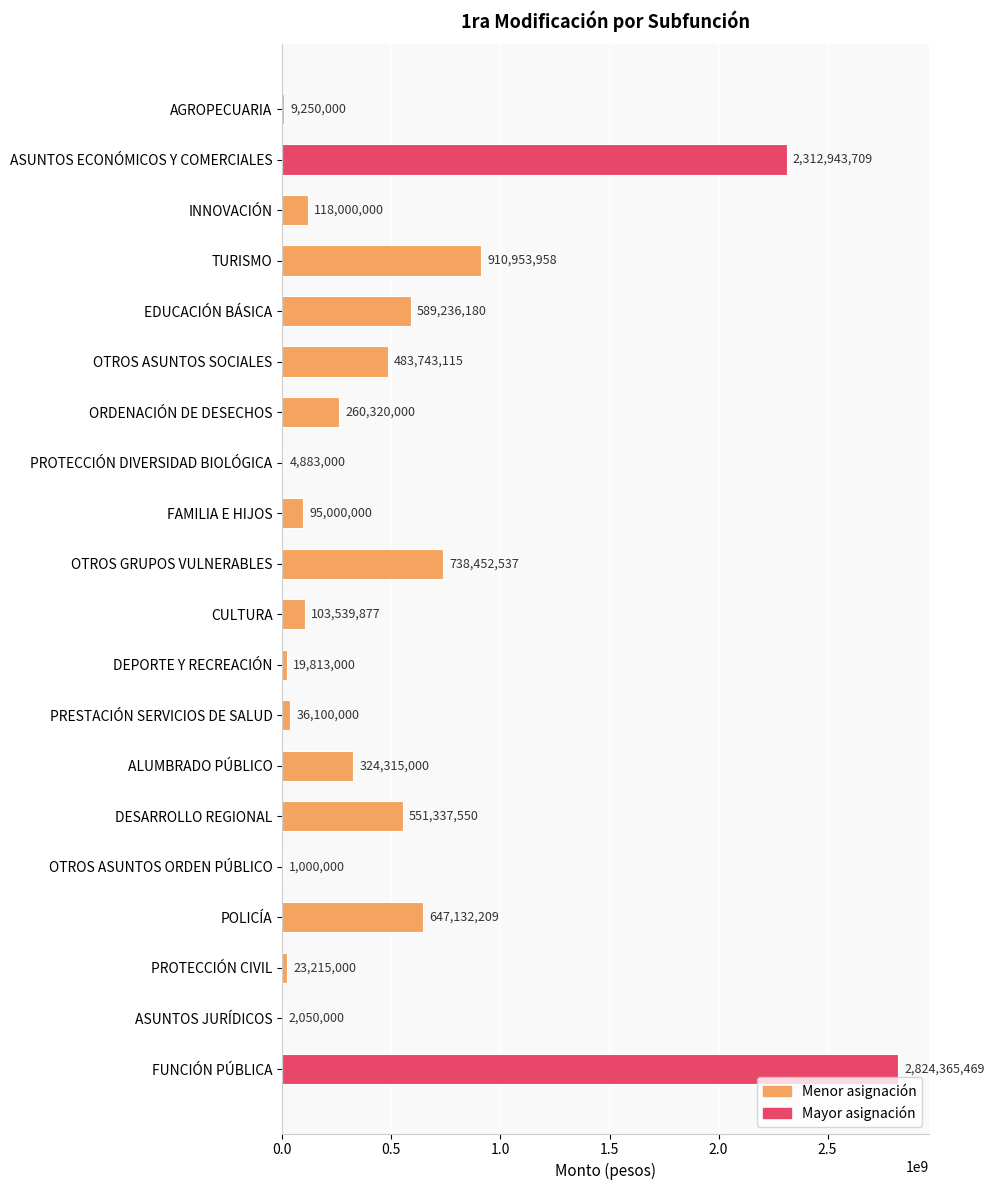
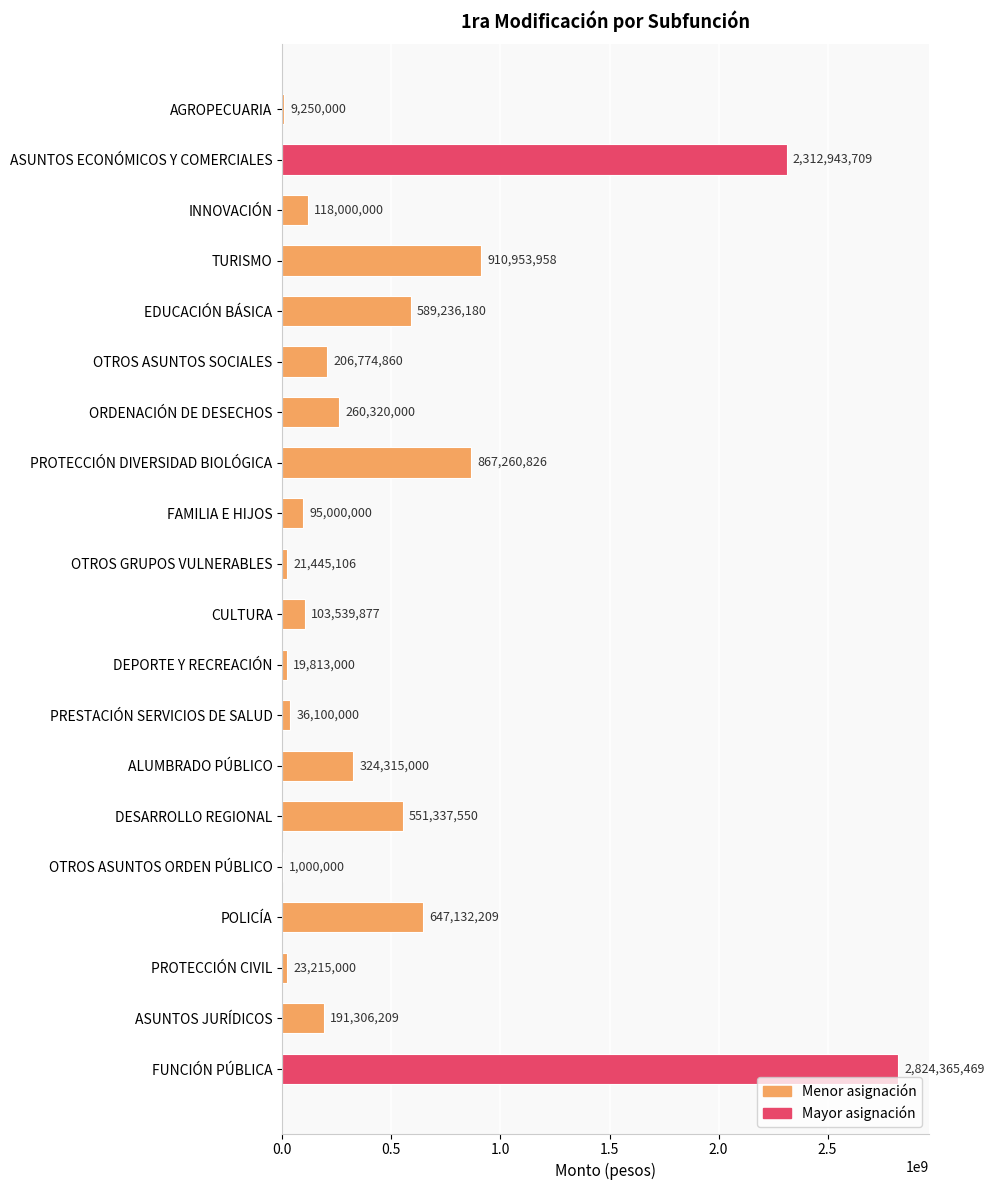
OTROS ASUNTOS SOCIALES: 483,743,115 -> 206,774,860
PROTECCIÓN DIVERSIDAD BIOLÓGICA: 4,883,000 -> 867,260,826
OTROS GRUPOS VULNERABLES: 738,452,537 -> 21,445,106
ASUNTOS JURÍDICOS: 2,050,000 -> 191,306,209
